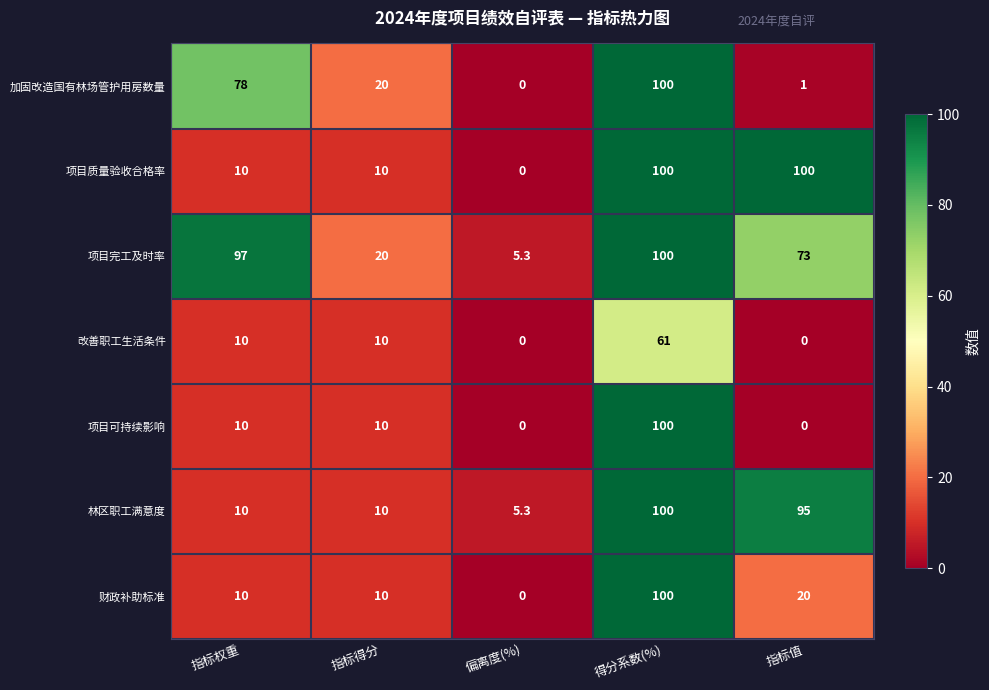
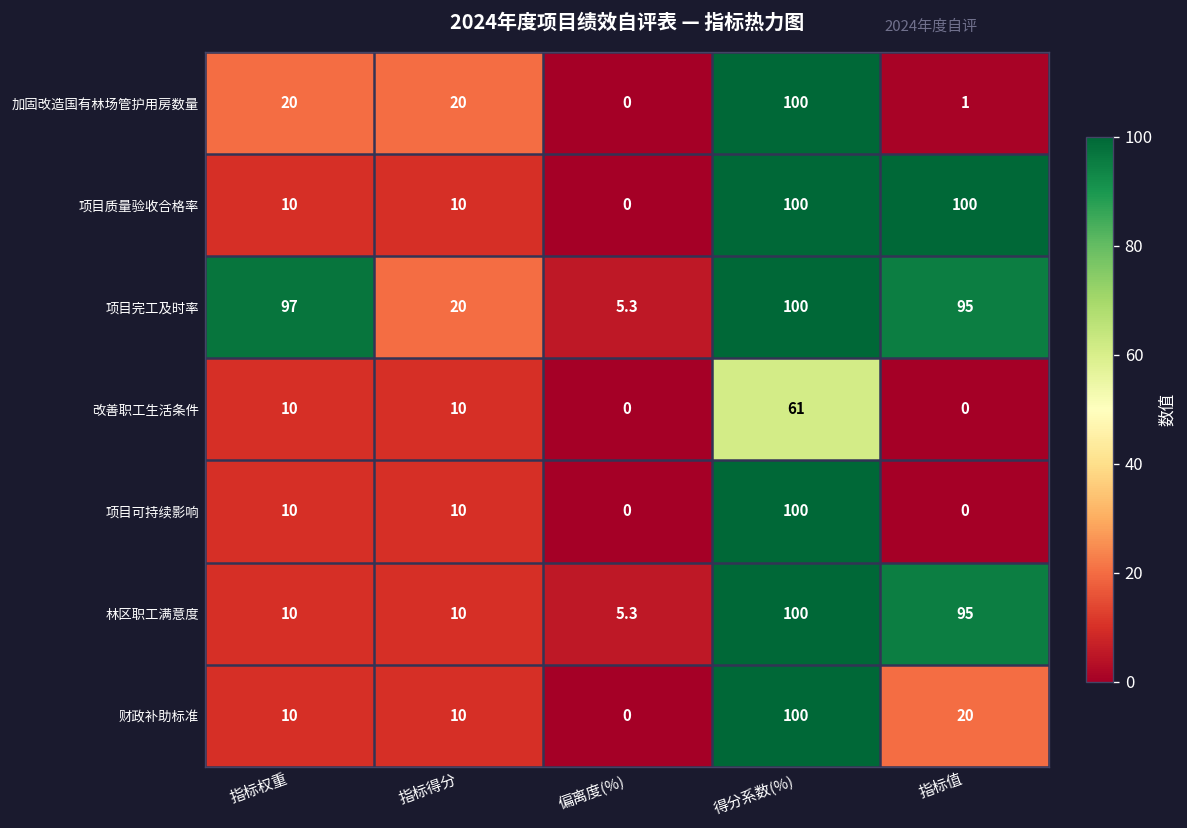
加固改造国有林场管护用房数量, 指标权重: 78 -> 20
项目完工及时率, 指标值: 73 -> 95
